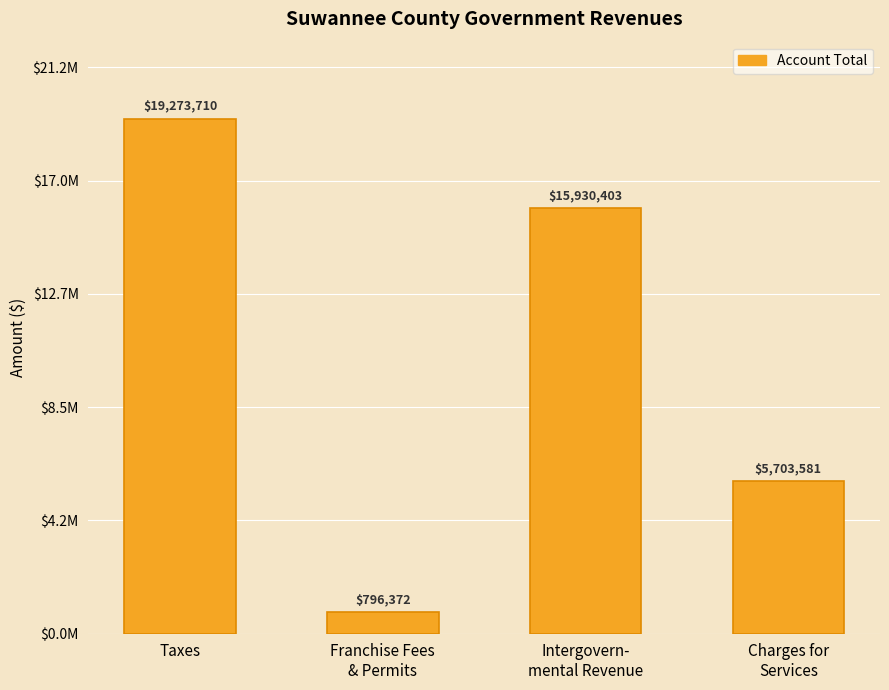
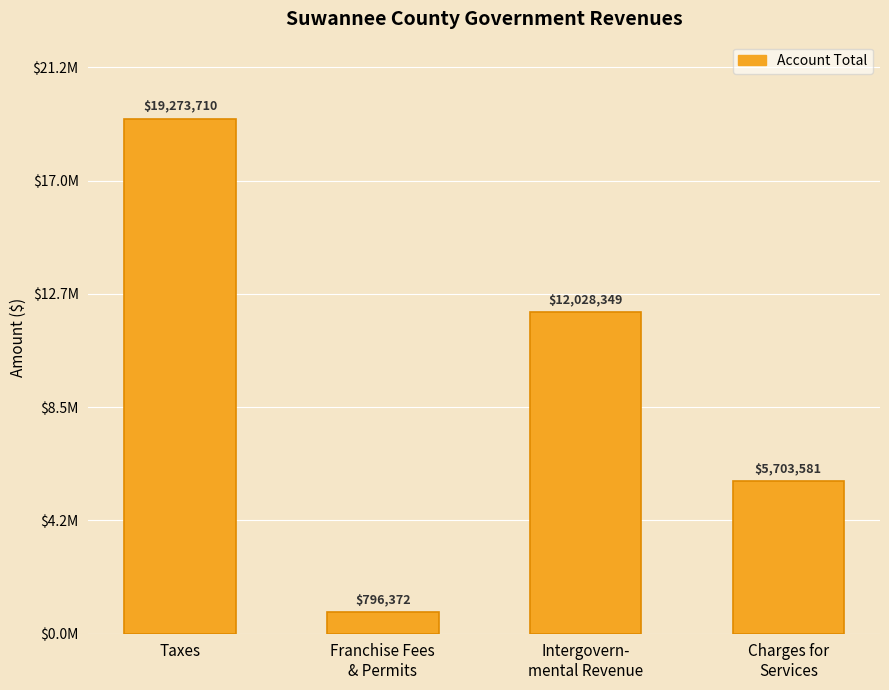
Intergovern- mental Revenue: $15,930,403 -> $12,028,349
